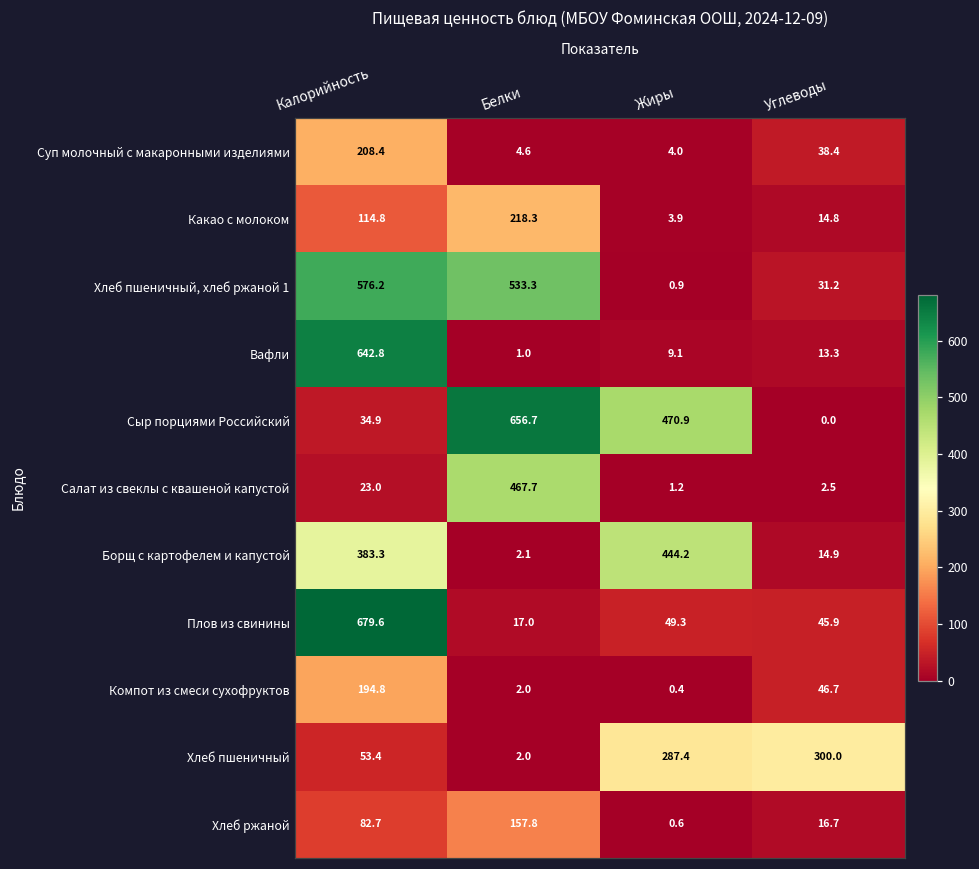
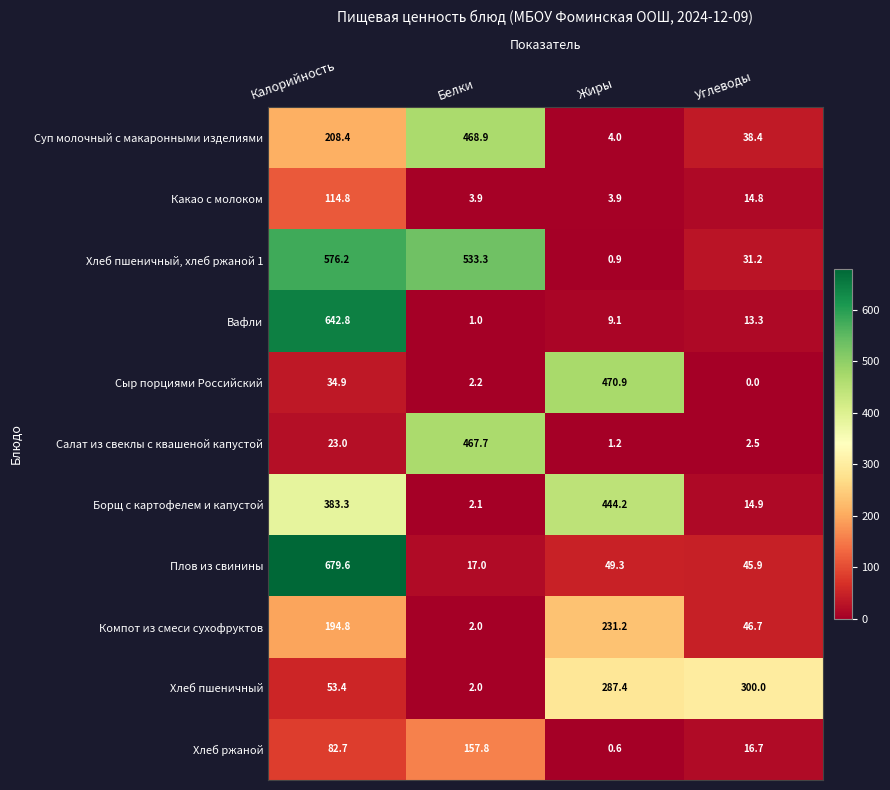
Суп молочный с макаронными изделиями, Белки: 4.6 -> 468.9
Какао с молоком, Белки: 218.3 -> 3.9
Сыр порциями Российский, Белки: 656.7 -> 2.2
Компот из смеси сухофруктов, Жиры: 0.4 -> 231.2
